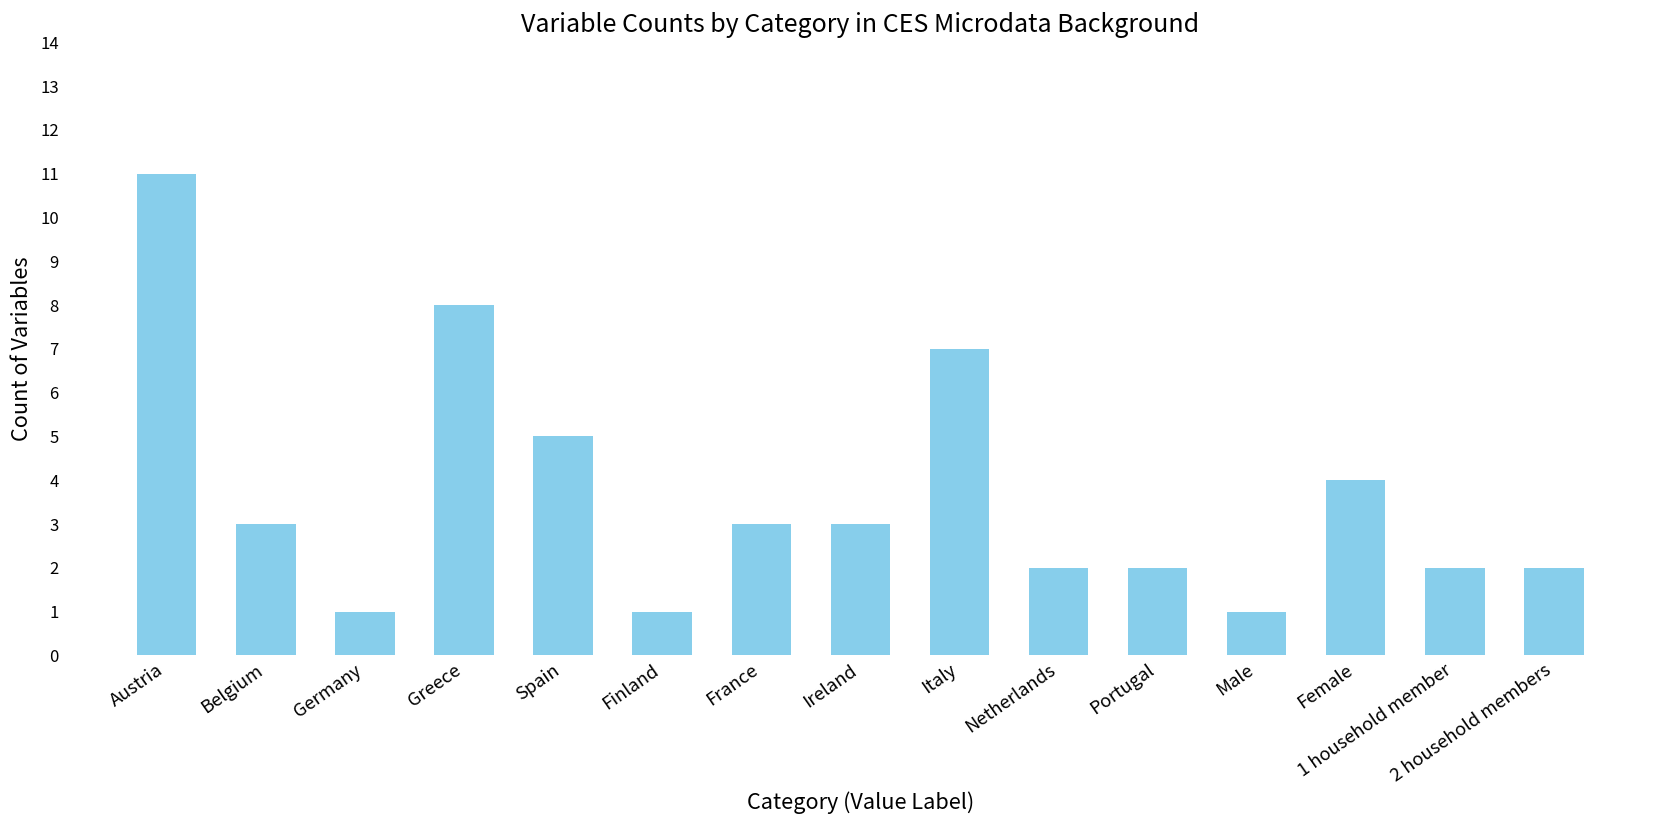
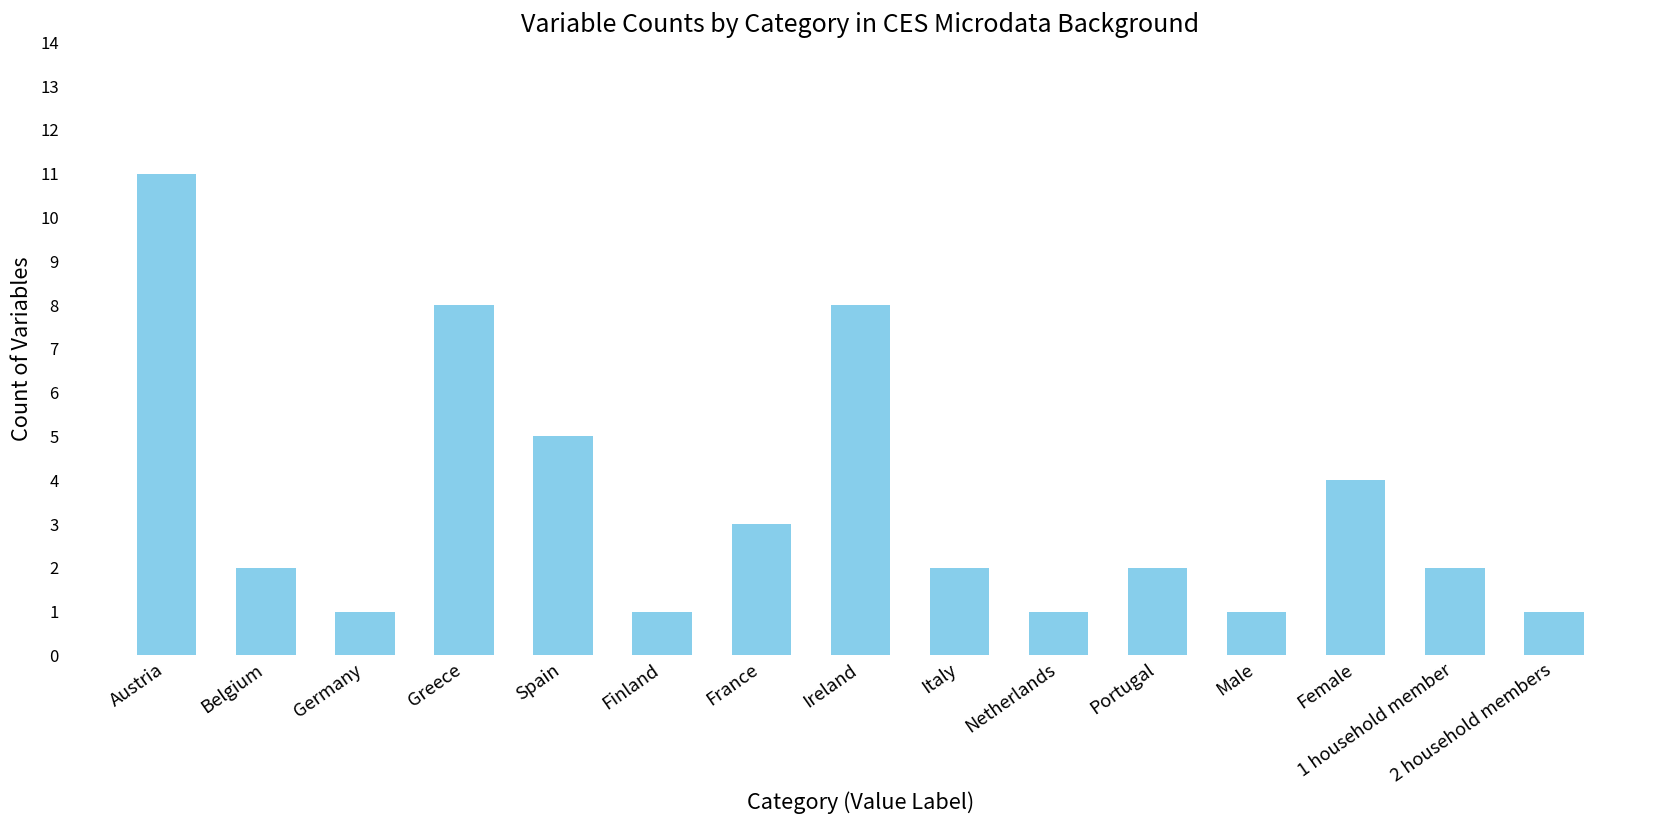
Belgium: 3 -> 2
Ireland: 3 -> 8
Italy: 7 -> 2
Netherlands: 2 -> 1
2 household members: 2 -> 1
